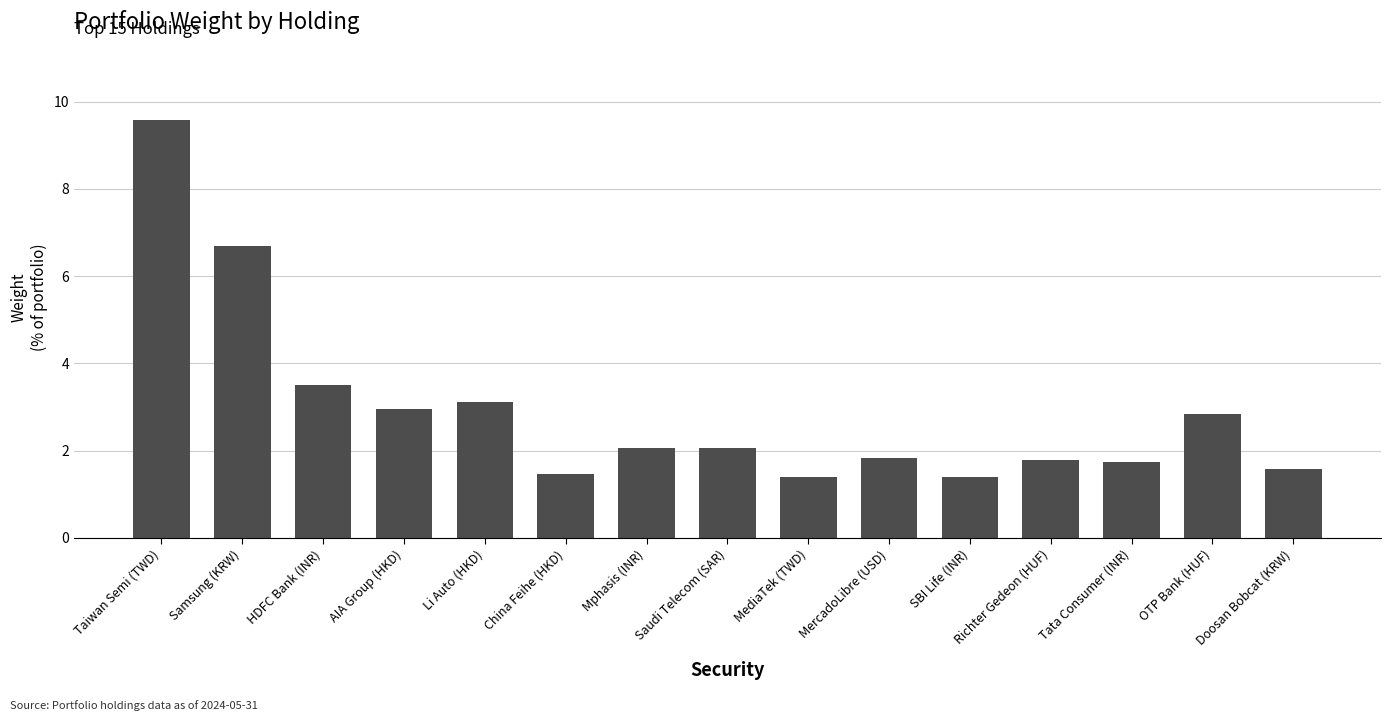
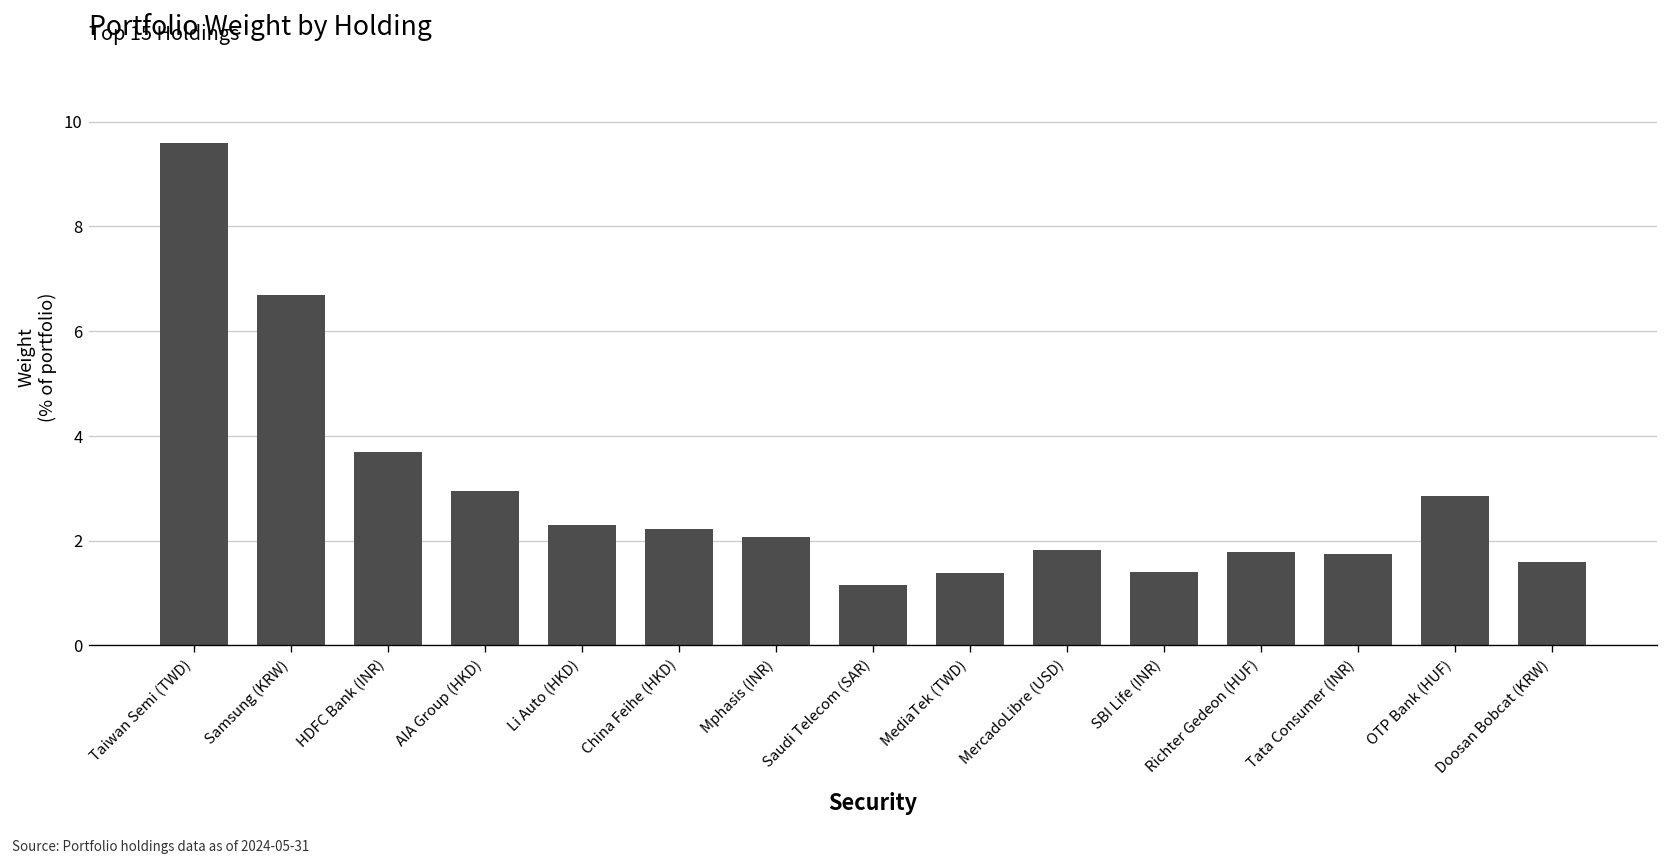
HDFC Bank (INR): 3.5 -> 3.7
Li Auto (HKD): 3.1 -> 2.3
China Feihe (HKD): 1.5 -> 2.2
Saudi Telecom (SAR): 2.1 -> 1.2
